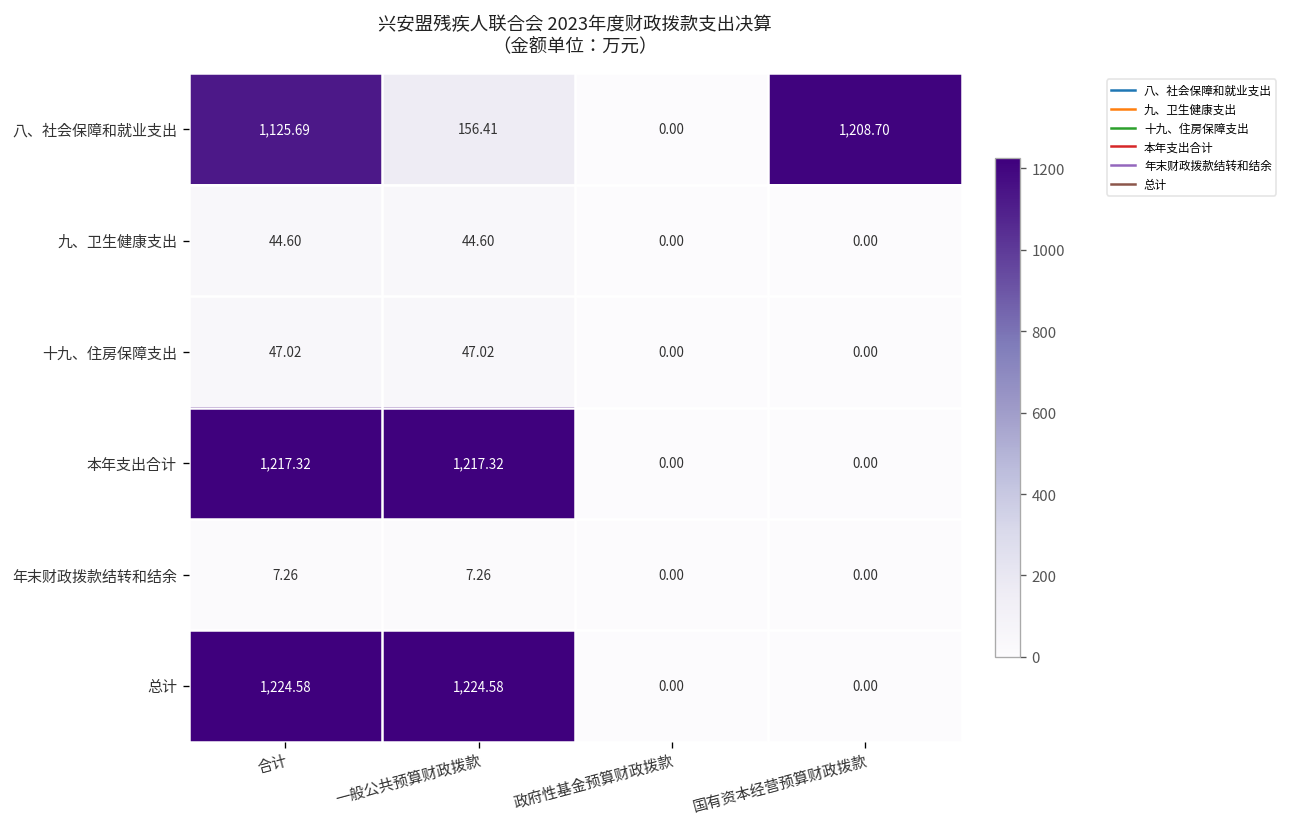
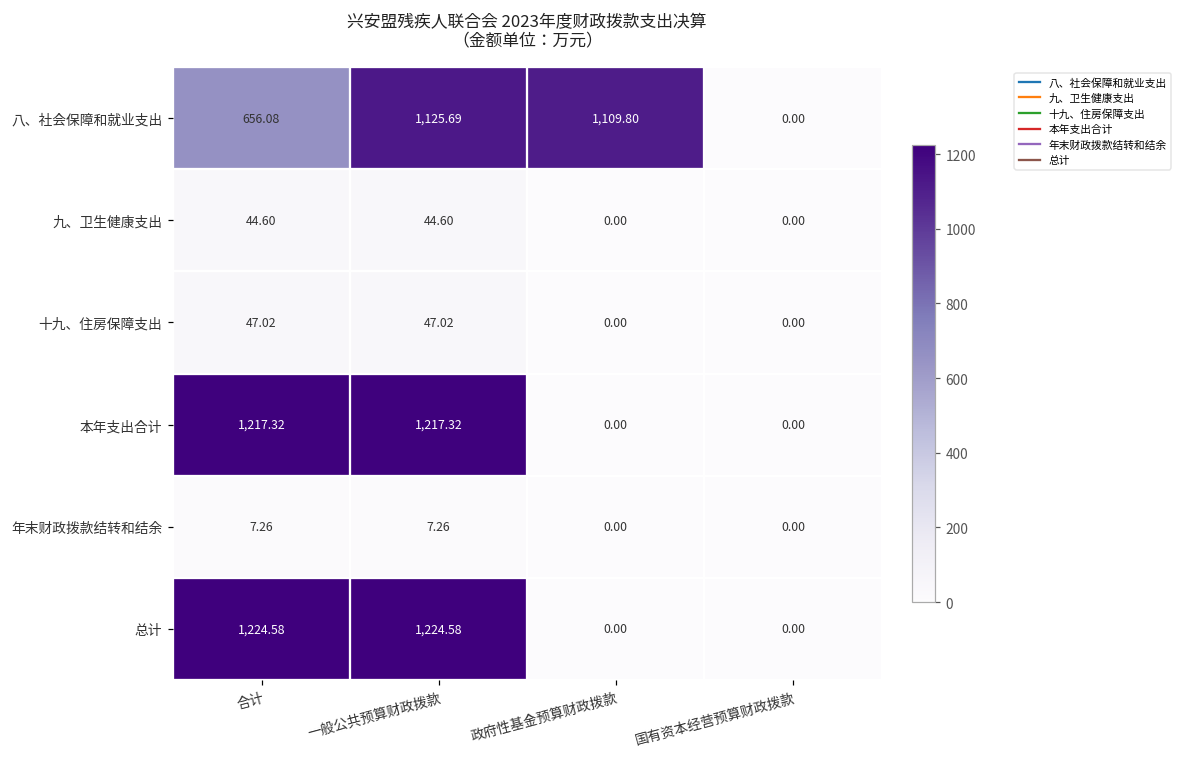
八、社会保障和就业支出, 合计: 1,125.69 -> 656.08
八、社会保障和就业支出, 一般公共预算财政拨款: 156.41 -> 1,125.69
八、社会保障和就业支出, 政府性基金预算财政拨款: 0.00 -> 1,109.80
八、社会保障和就业支出, 国有资本经营预算财政拨款: 1,208.70 -> 0.00
